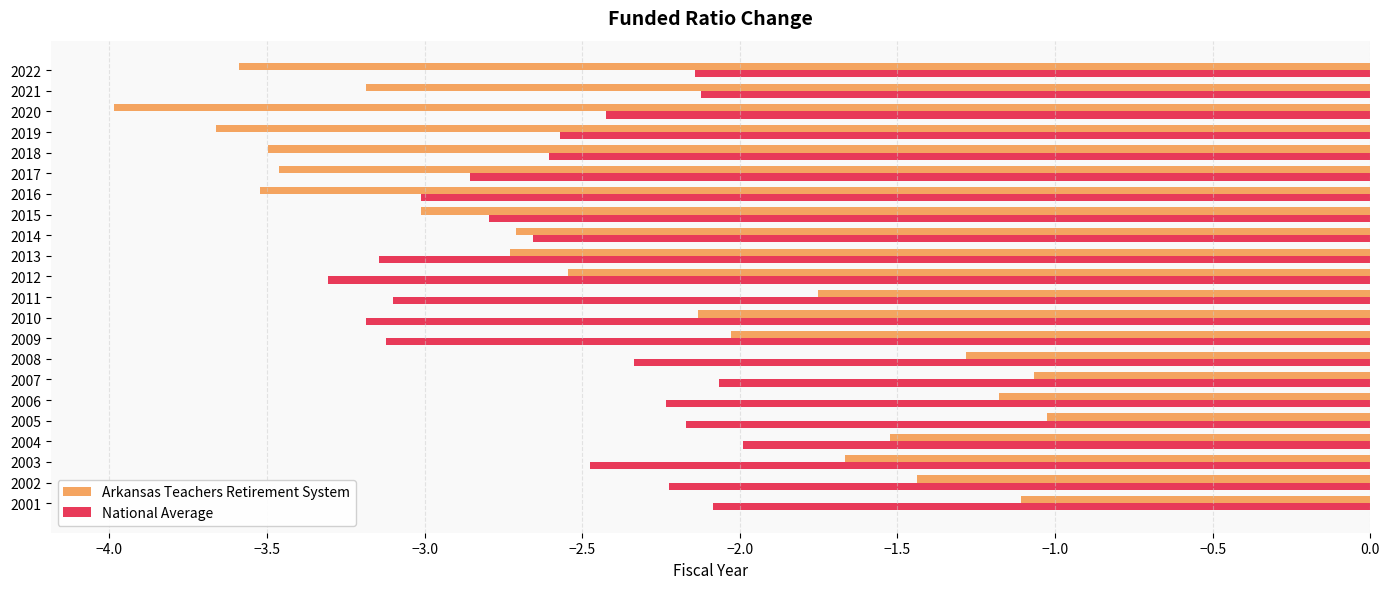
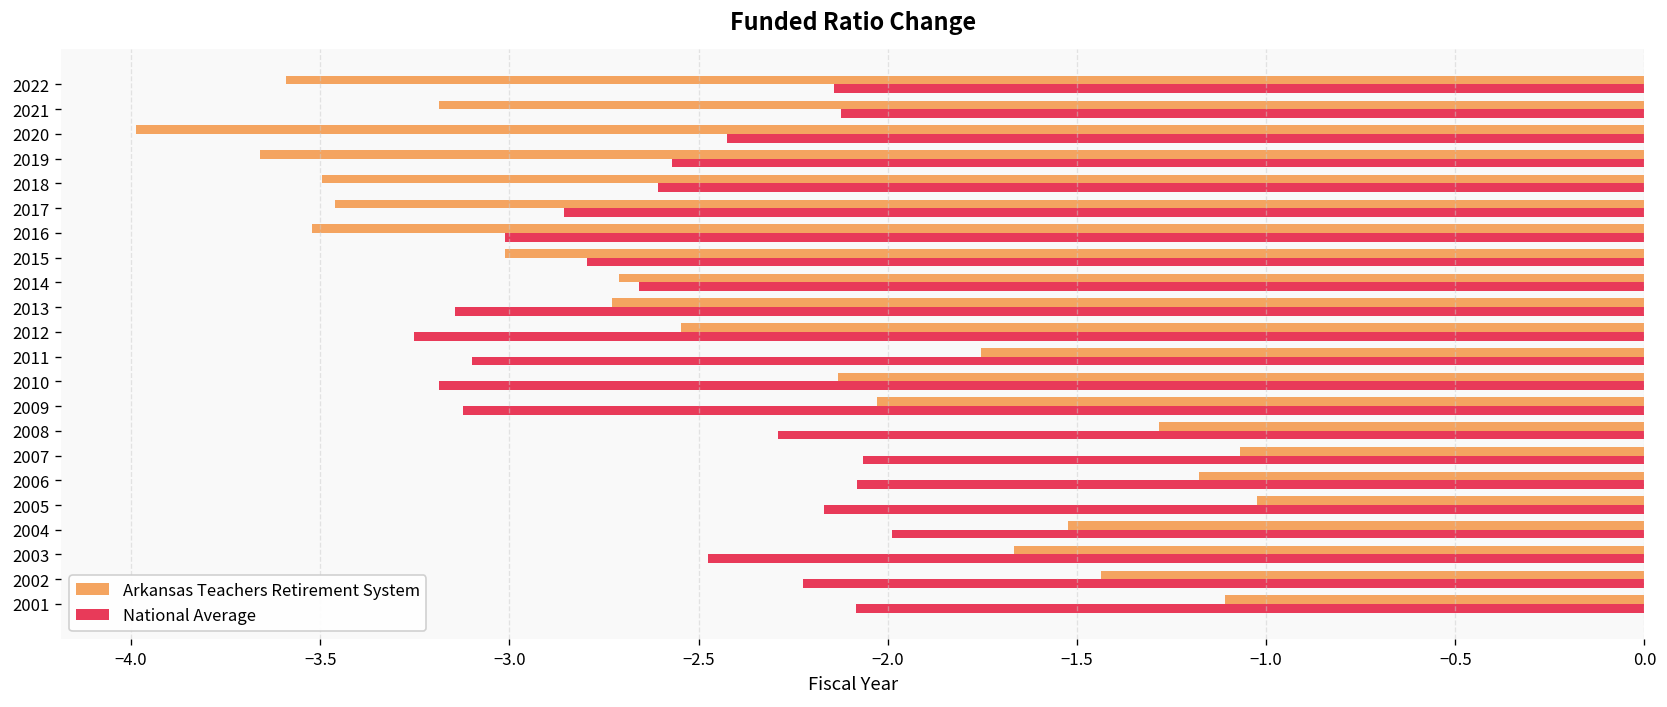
National Average, 2012: -3.31 -> -3.25
National Average, 2008: -2.34 -> -2.29
National Average, 2006: -2.23 -> -2.08
